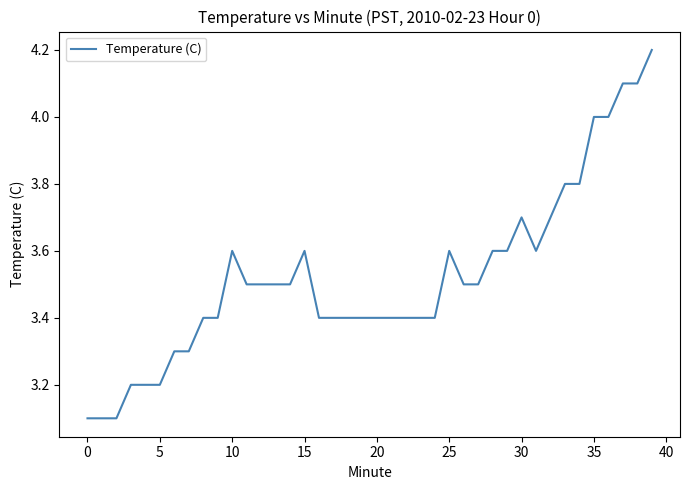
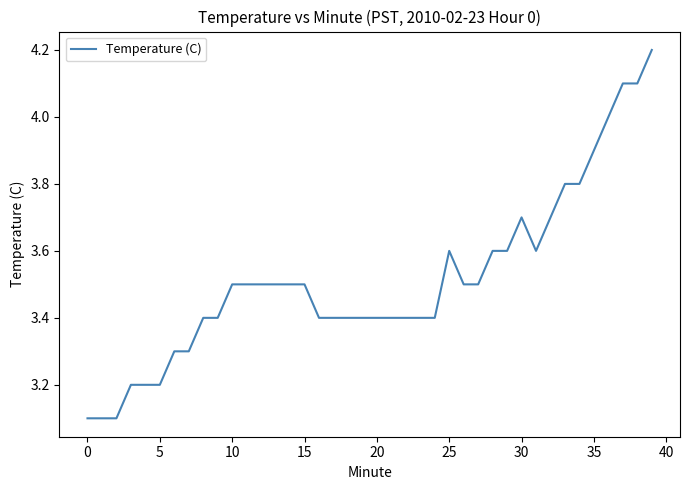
10: 3.6 -> 3.5
15: 3.6 -> 3.5
35: 4.0 -> 3.9
